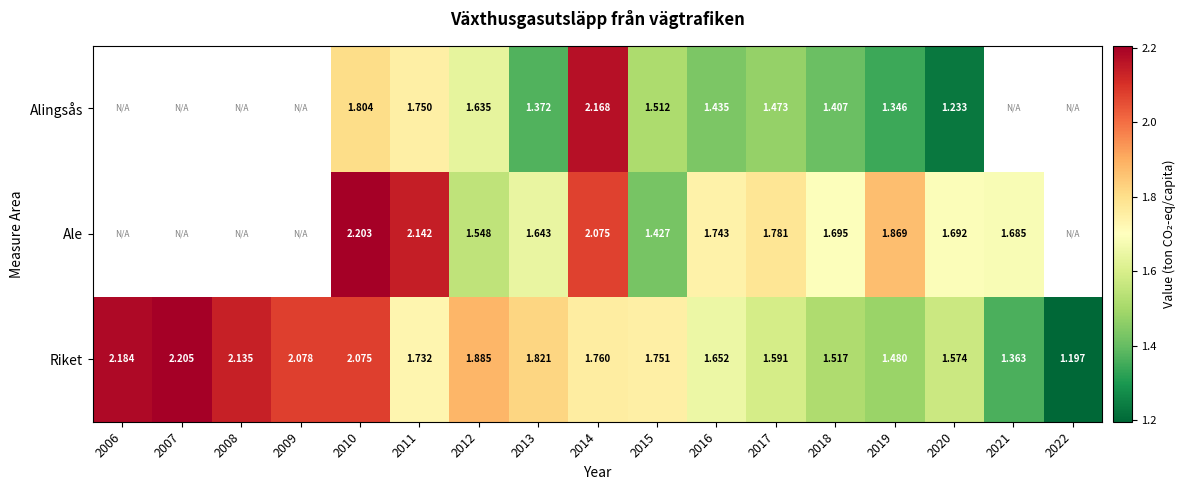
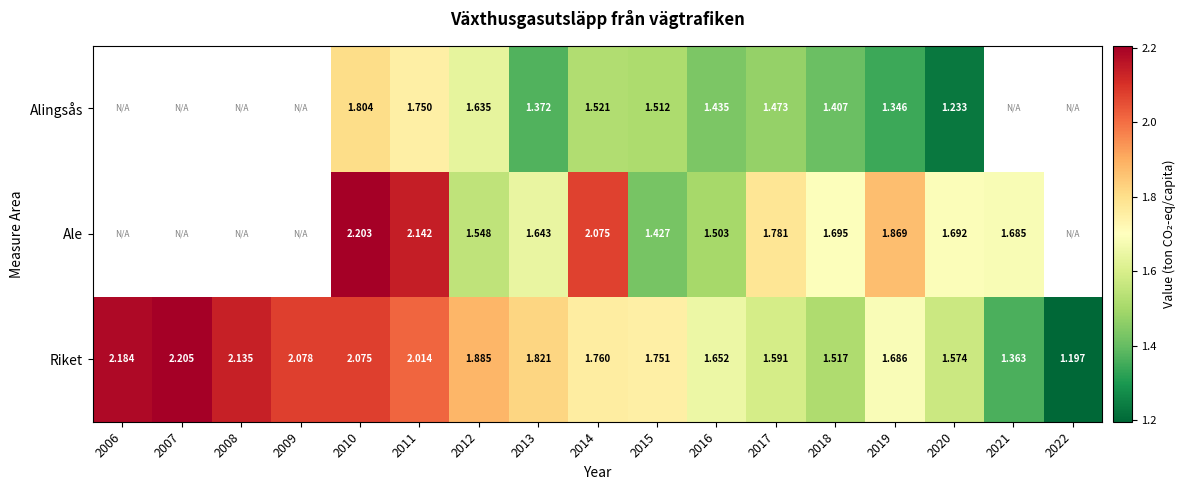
Alingsås, 2014: 2.168 -> 1.521
Ale, 2016: 1.743 -> 1.503
Riket, 2011: 1.732 -> 2.014
Riket, 2019: 1.480 -> 1.686
